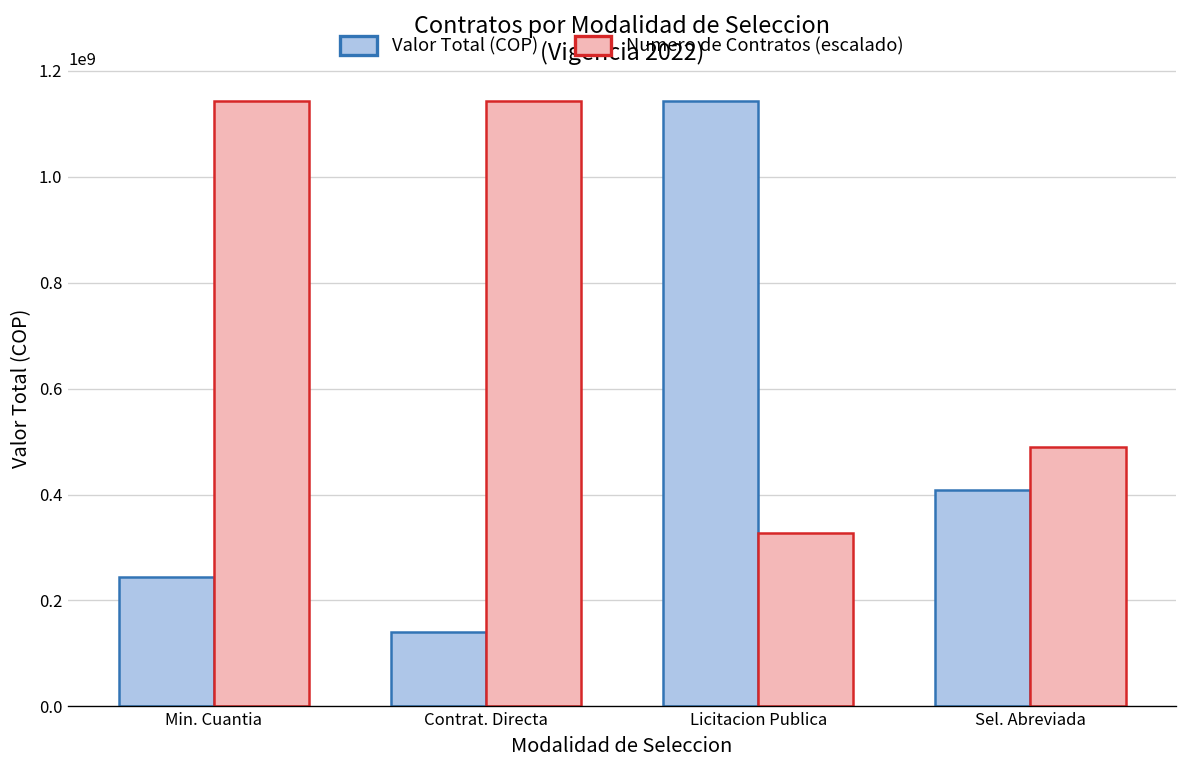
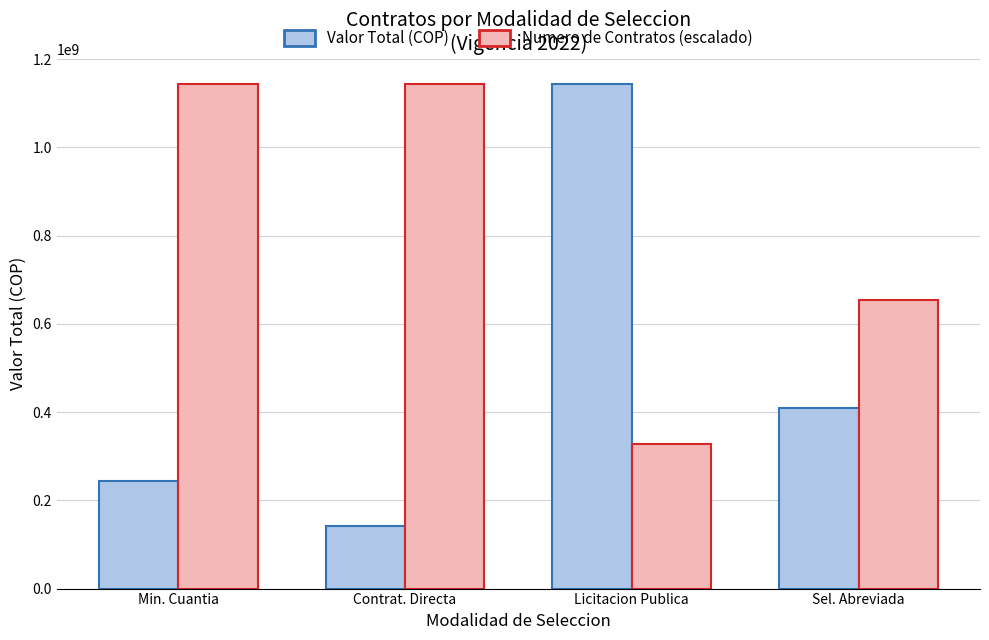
Numero de Contratos (escalado), Sel. Abreviada: 490000000 -> 650000000
